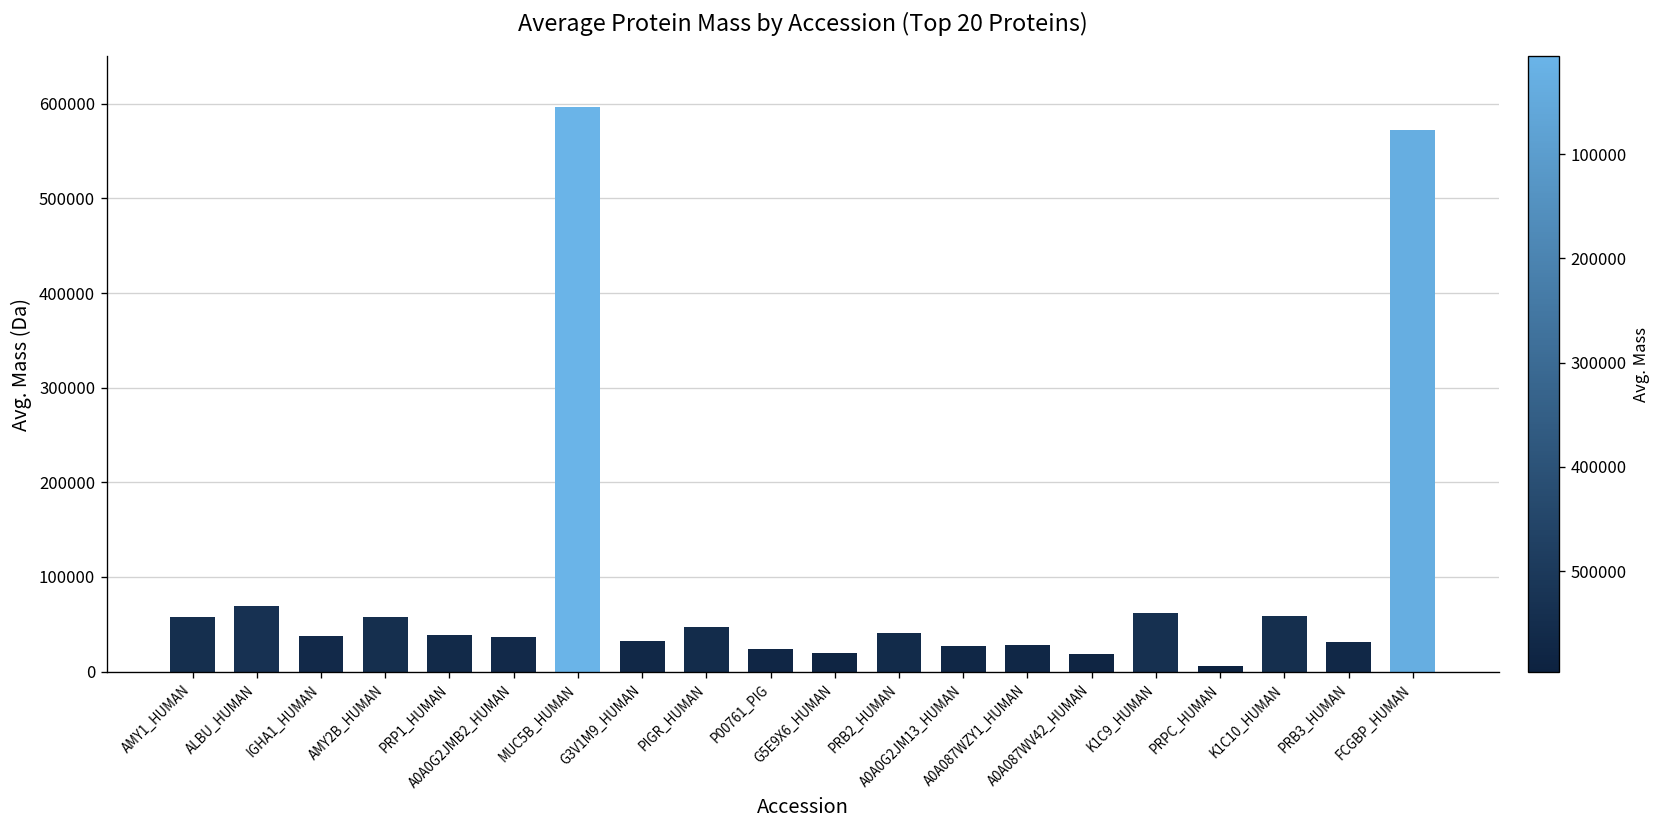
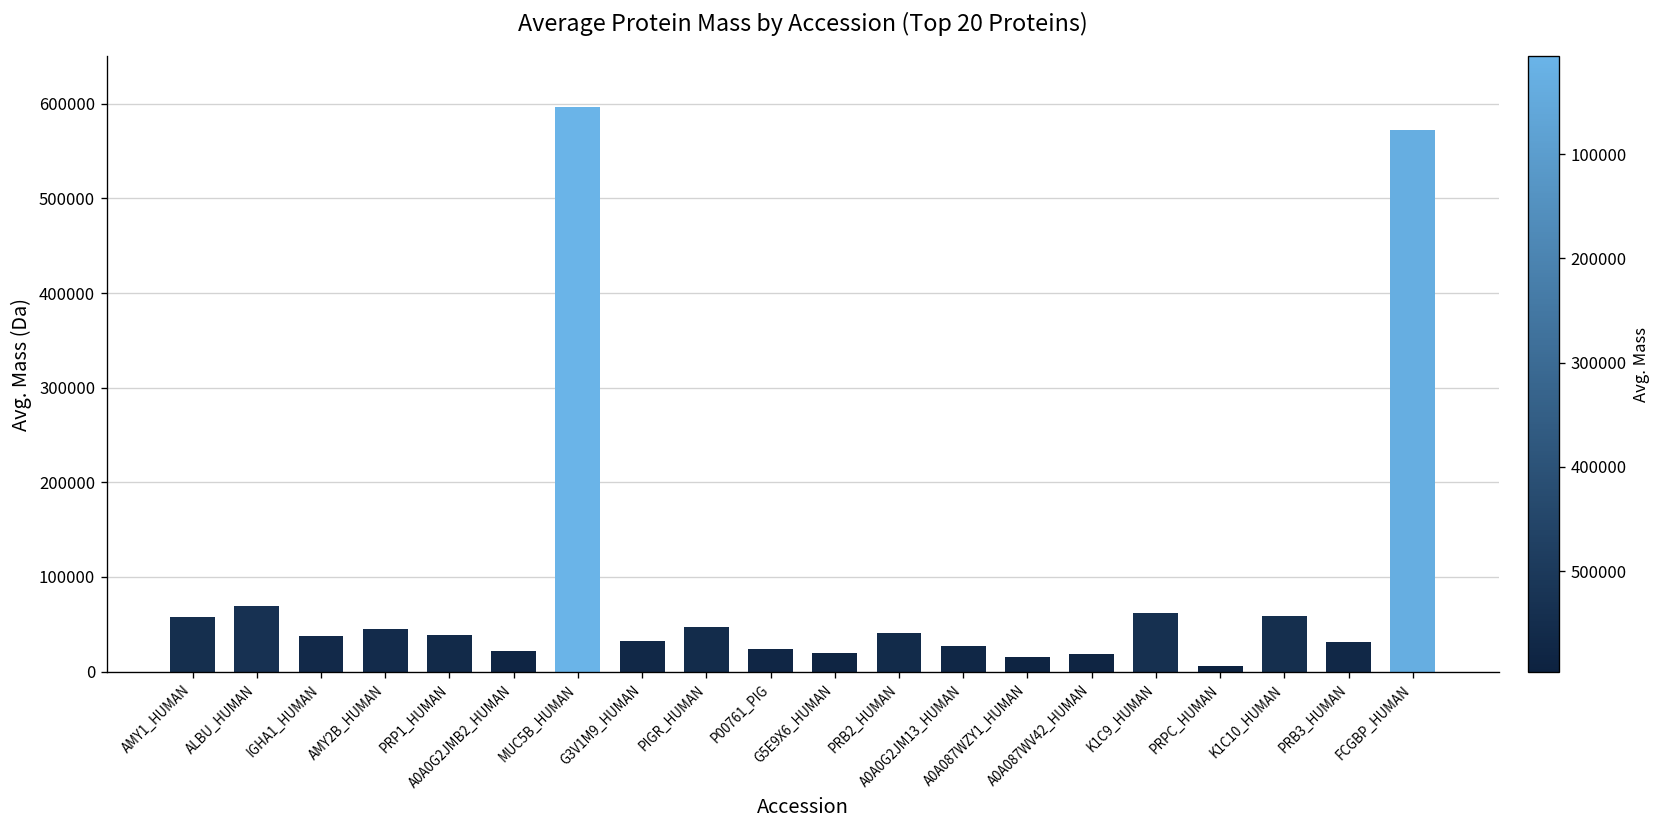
AMY2B_HUMAN: 60000 -> 40000
A0A0G2JMB2_HUMAN: 40000 -> 20000
A0A087WZY1_HUMAN: 30000 -> 20000
